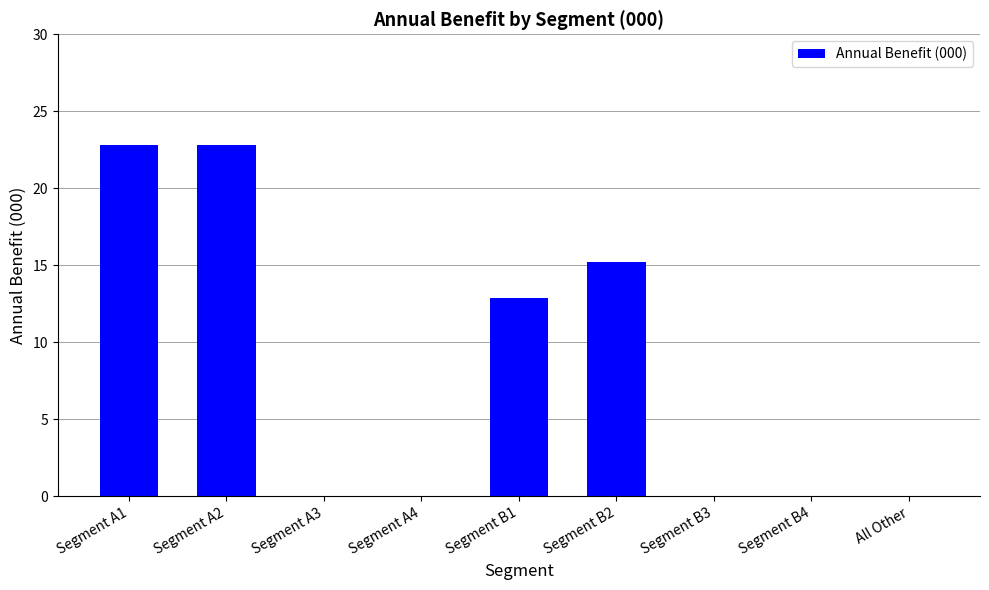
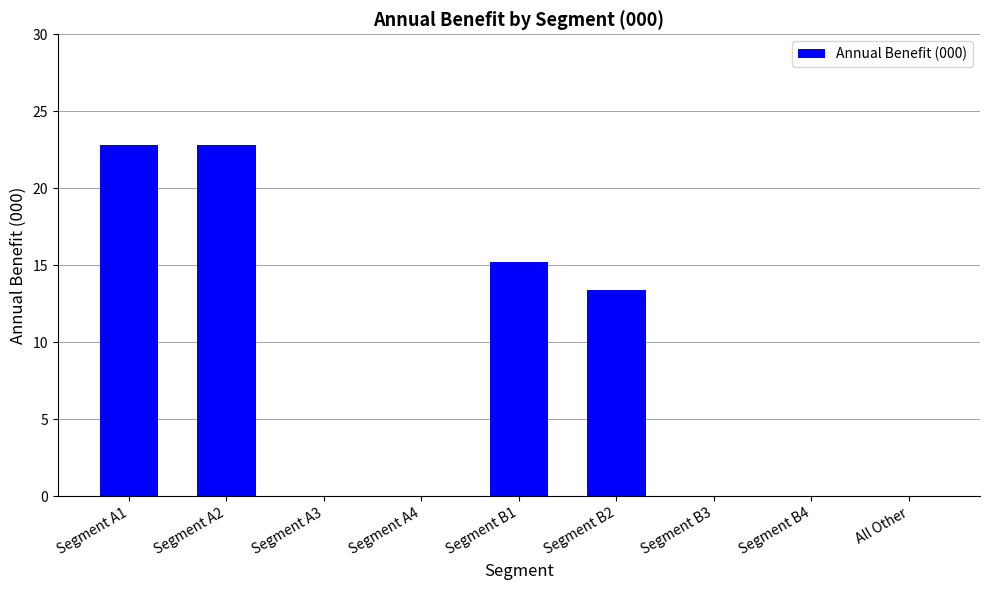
Segment B1: 12.9 -> 15.2
Segment B2: 15.2 -> 13.4
